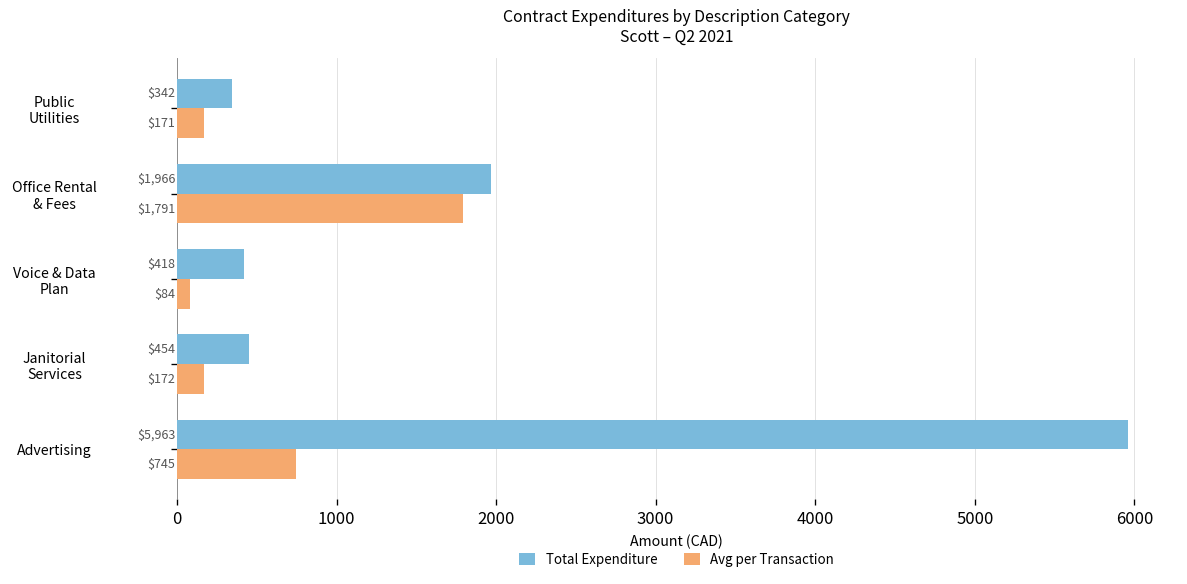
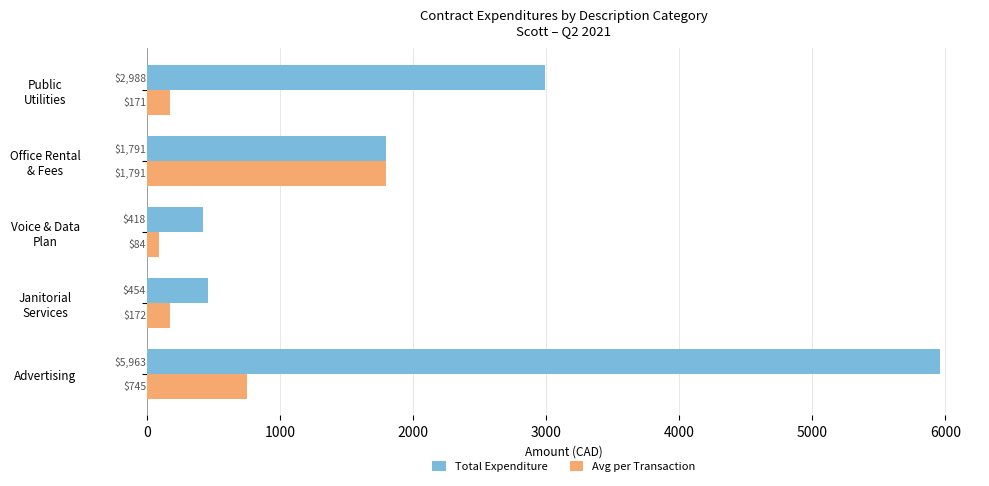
Total Expenditure, Public Utilities: $342 -> $2,988
Total Expenditure, Office Rental & Fees: $1,966 -> $1,791
